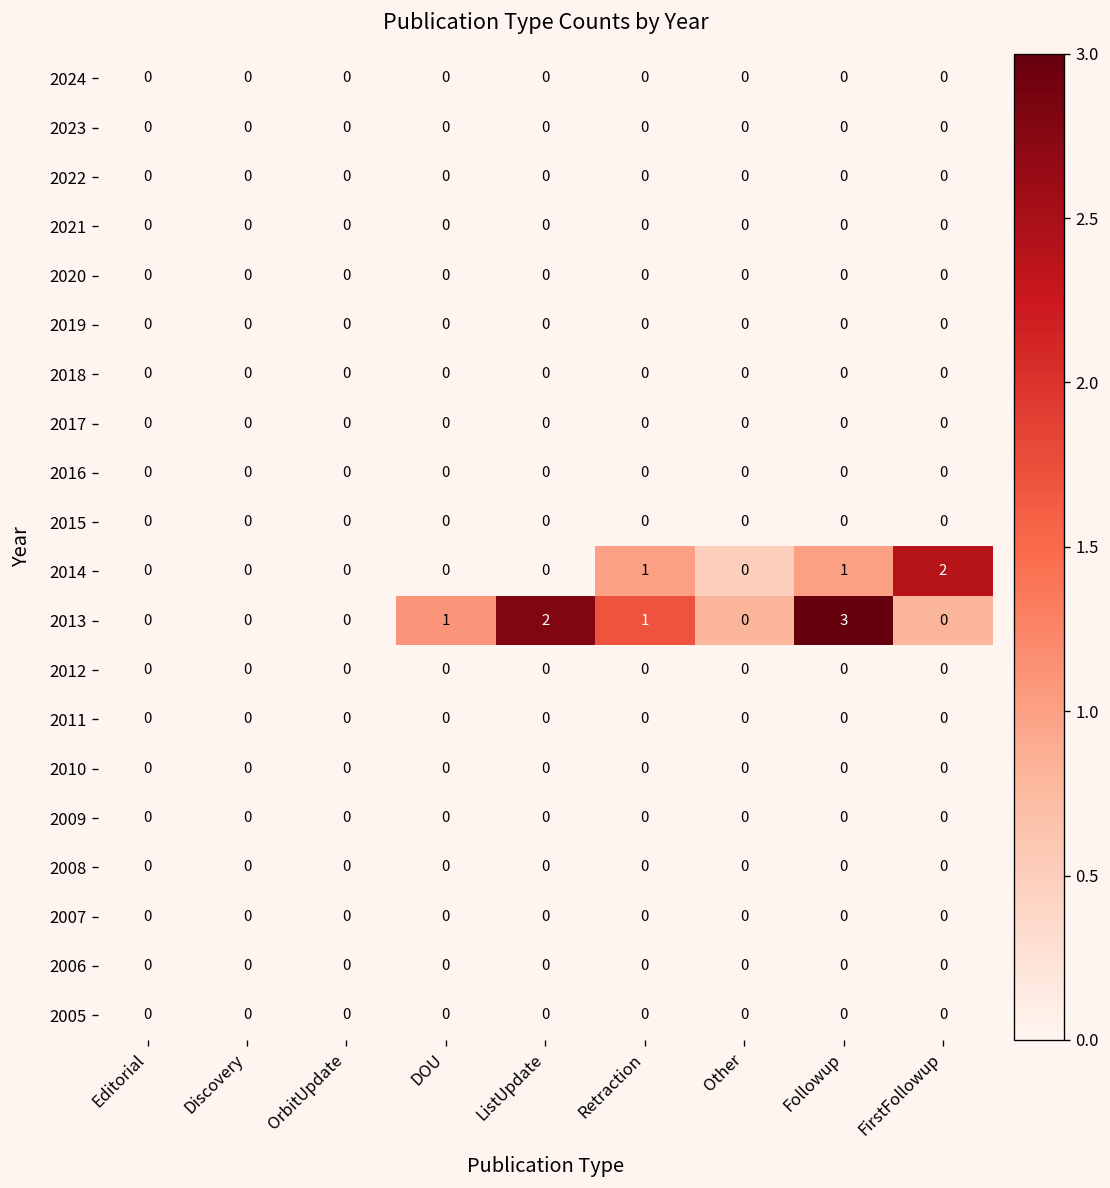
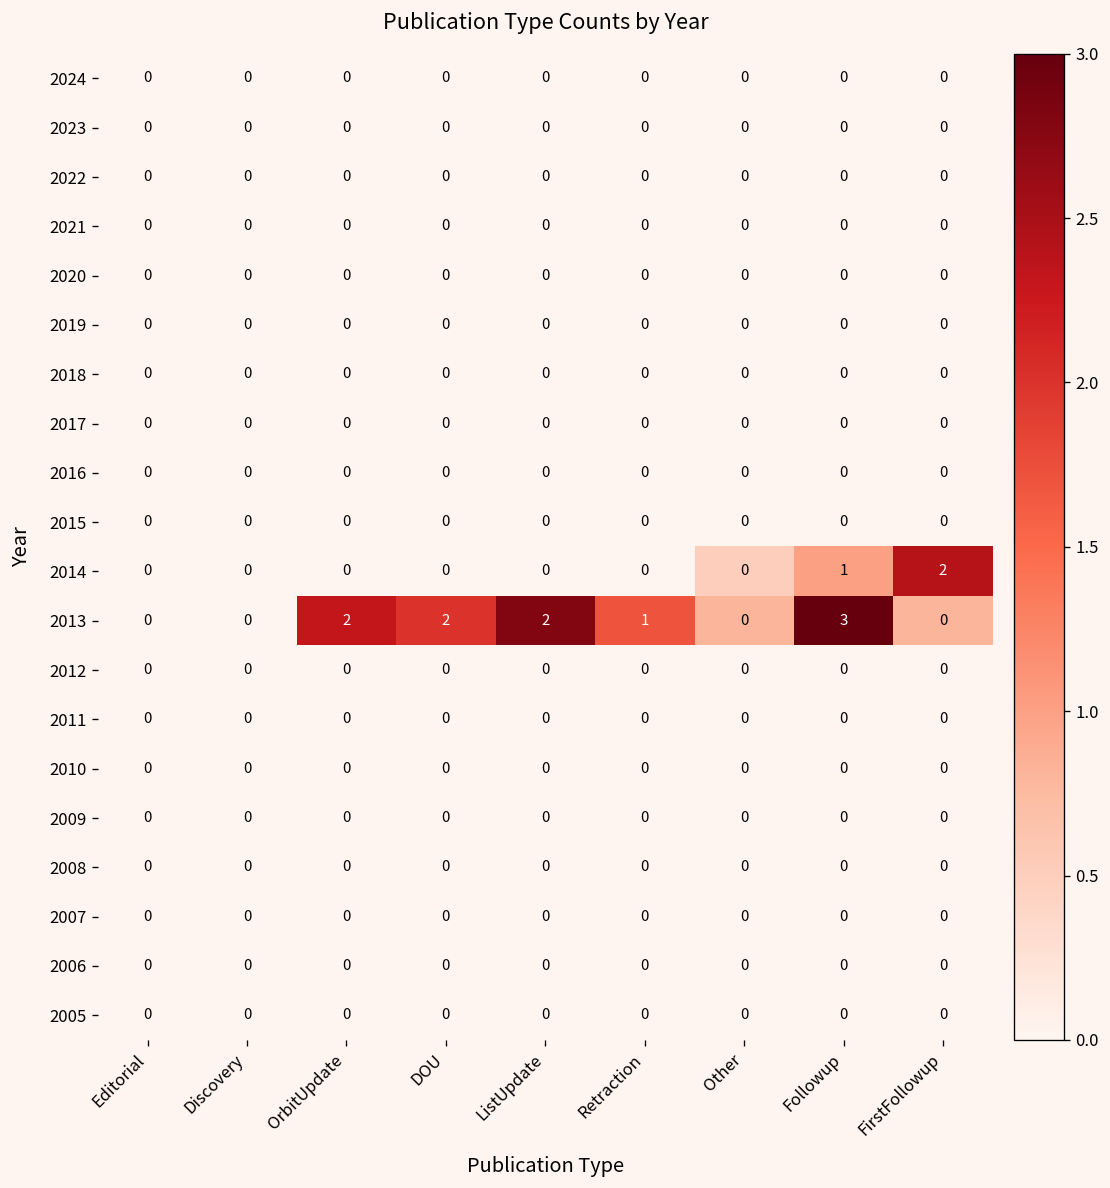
2014, Retraction: 1 -> 0
2013, OrbitUpdate: 0 -> 2
2013, DOU: 1 -> 2
